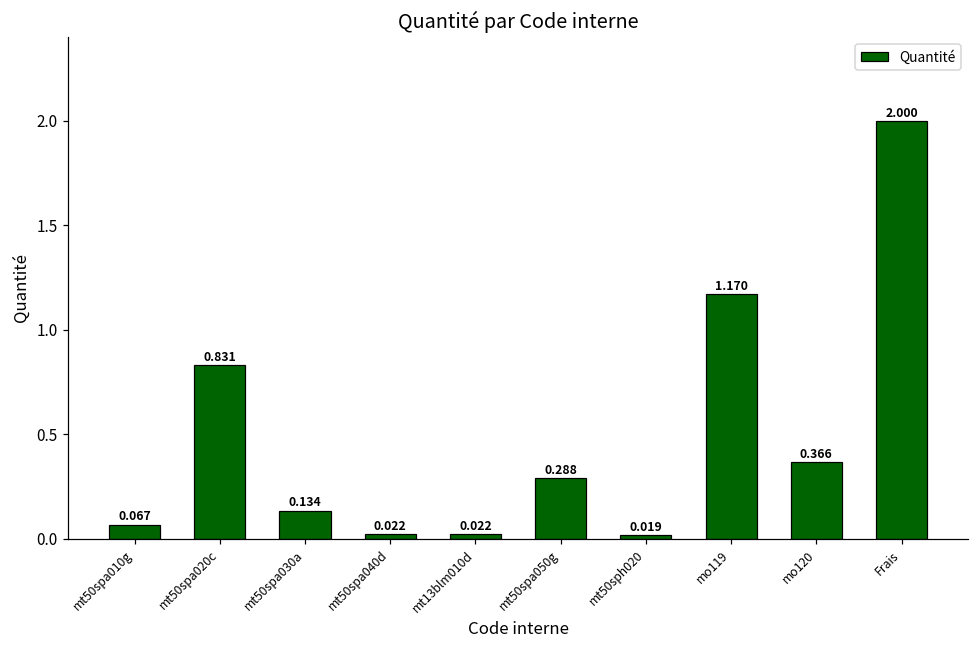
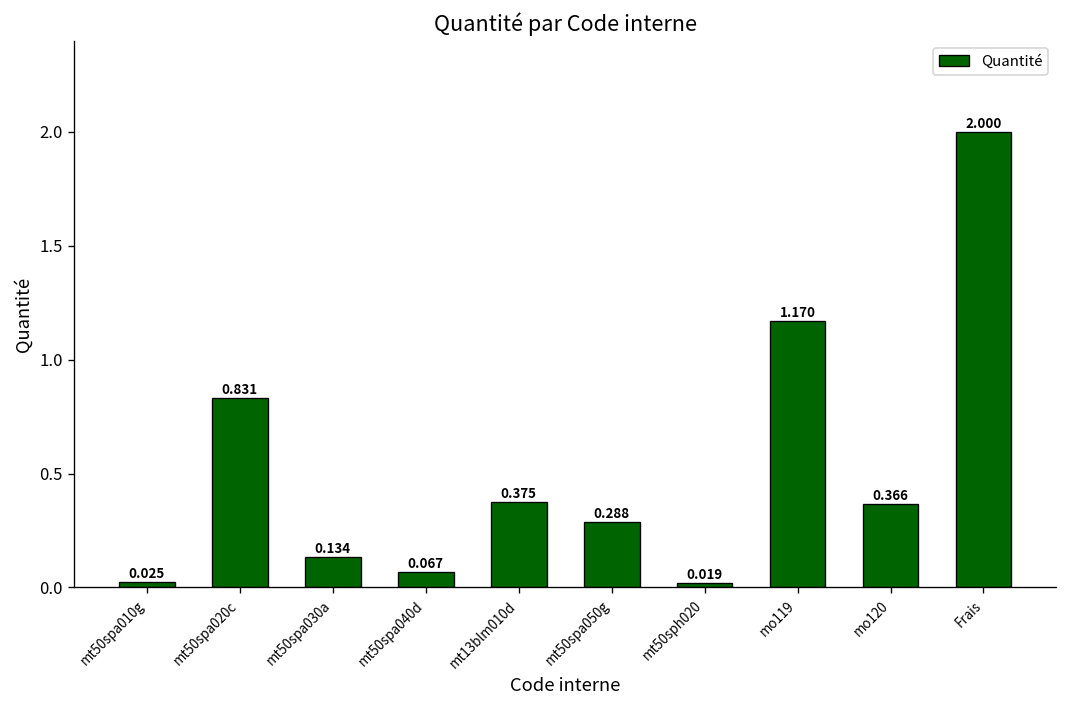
mt50spa010g: 0.067 -> 0.025
mt50spa040d: 0.022 -> 0.067
mt13blm010d: 0.022 -> 0.375
